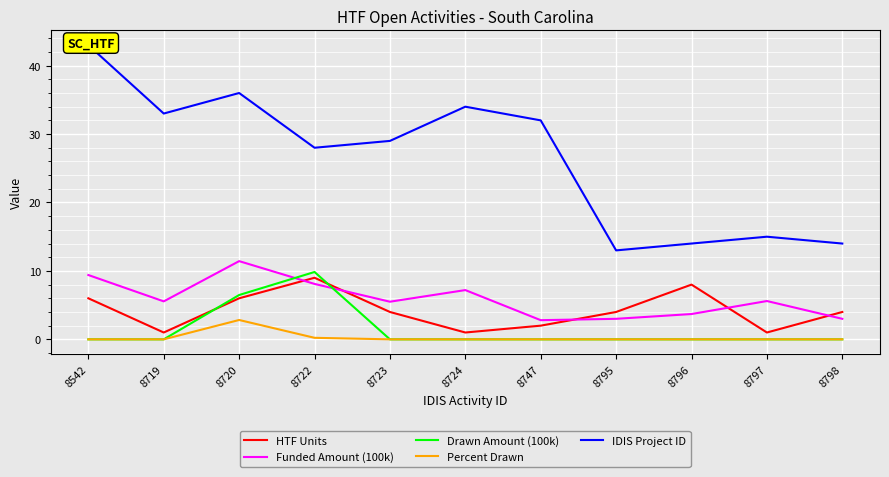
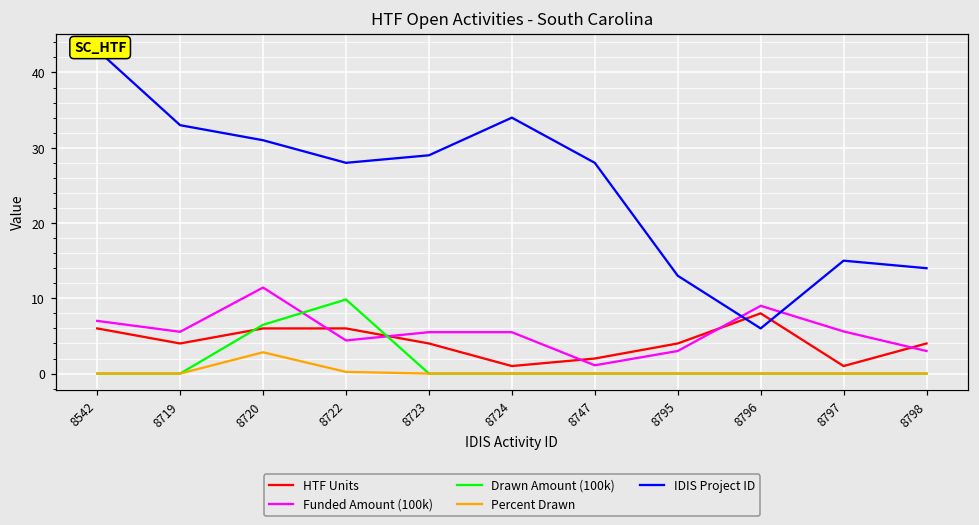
Funded Amount (100k), 8542: 9 -> 7
HTF Units, 8719: 1 -> 4
IDIS Project ID, 8720: 36 -> 31
HTF Units, 8722: 9 -> 6
Funded Amount (100k), 8722: 8 -> 4
Funded Amount (100k), 8724: 7 -> 6
Funded Amount (100k), 8747: 3 -> 1
IDIS Project ID, 8747: 32 -> 28
Funded Amount (100k), 8796: 4 -> 9
IDIS Project ID, 8796: 14 -> 6
